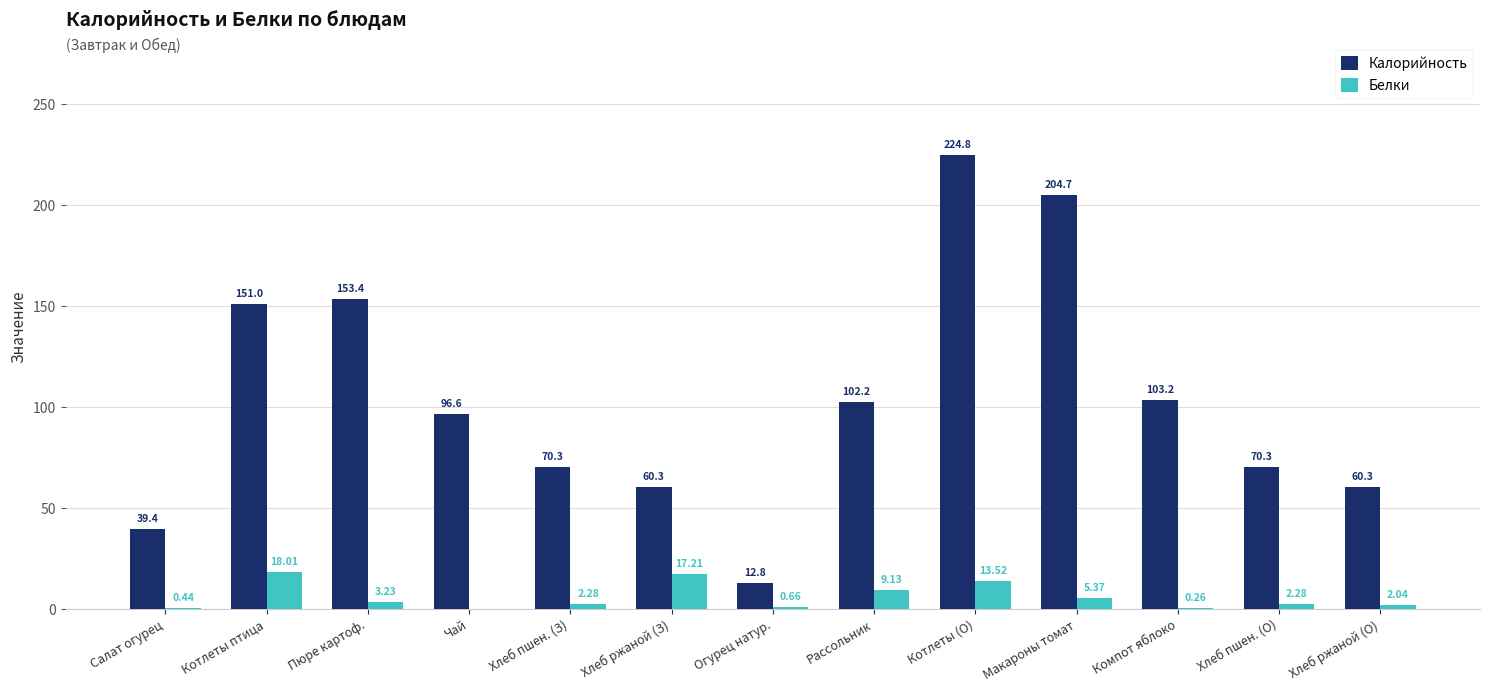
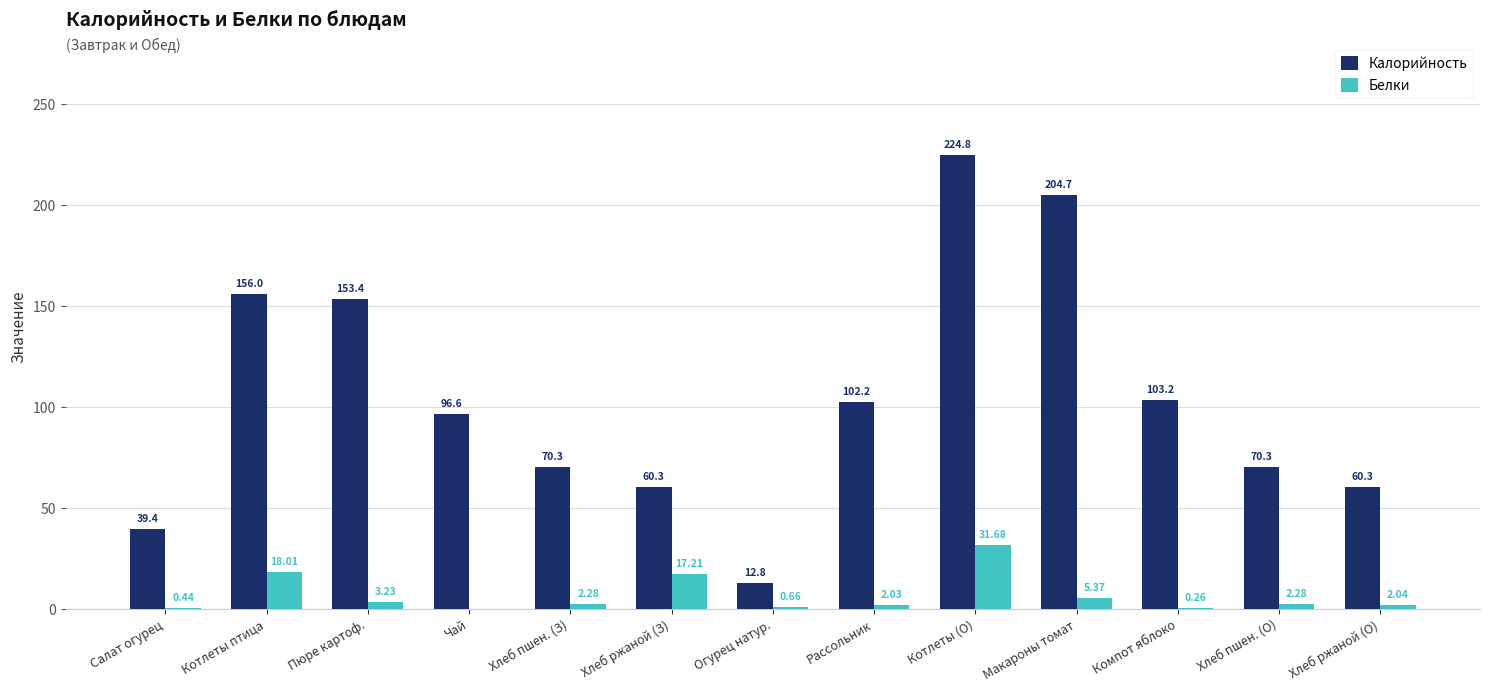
Калорийность, Котлеты птица: 151.0 -> 156.0
Белки, Рассольник: 9.13 -> 2.03
Белки, Котлеты (О): 13.52 -> 31.68
